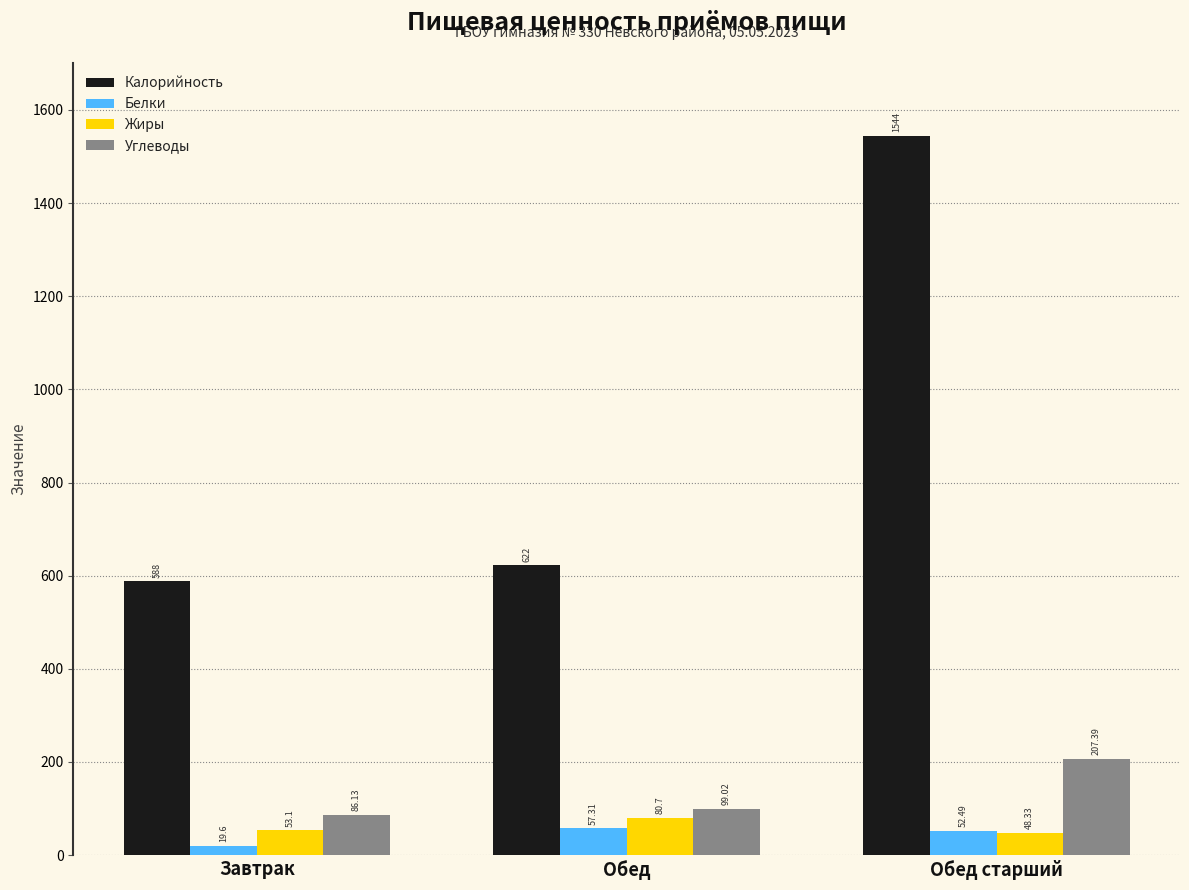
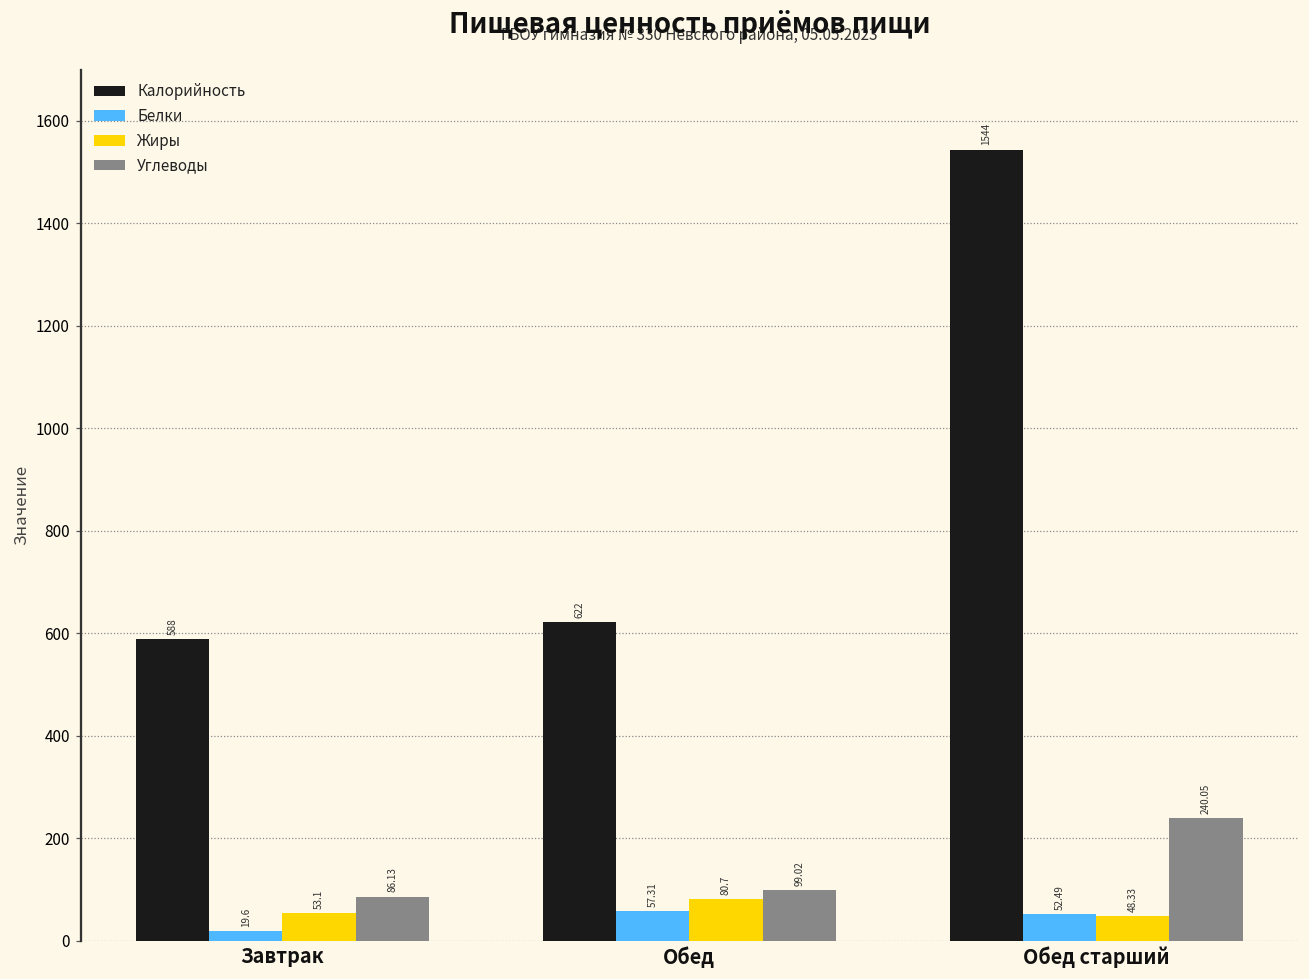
Углеводы, Обед старший: 207.39 -> 240.05
